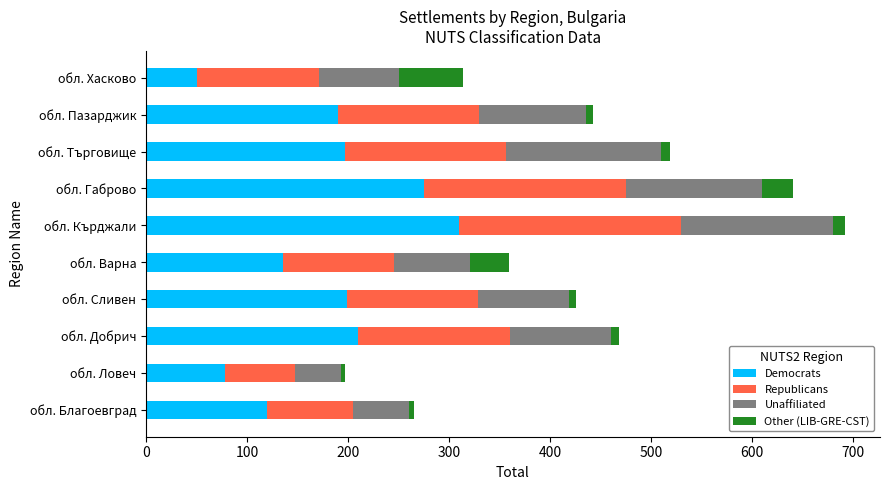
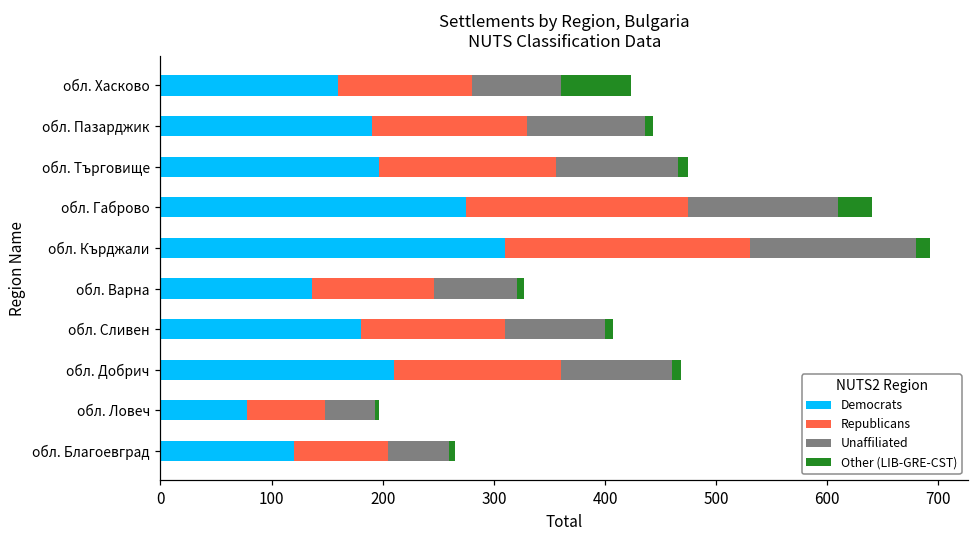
Democrats, обл. Хасково: 51 -> 160
Unaffiliated, обл. Търговище: 154 -> 110
Other (LIB-GRE-CST), обл. Варна: 38 -> 6
Democrats, обл. Сливен: 199 -> 180
